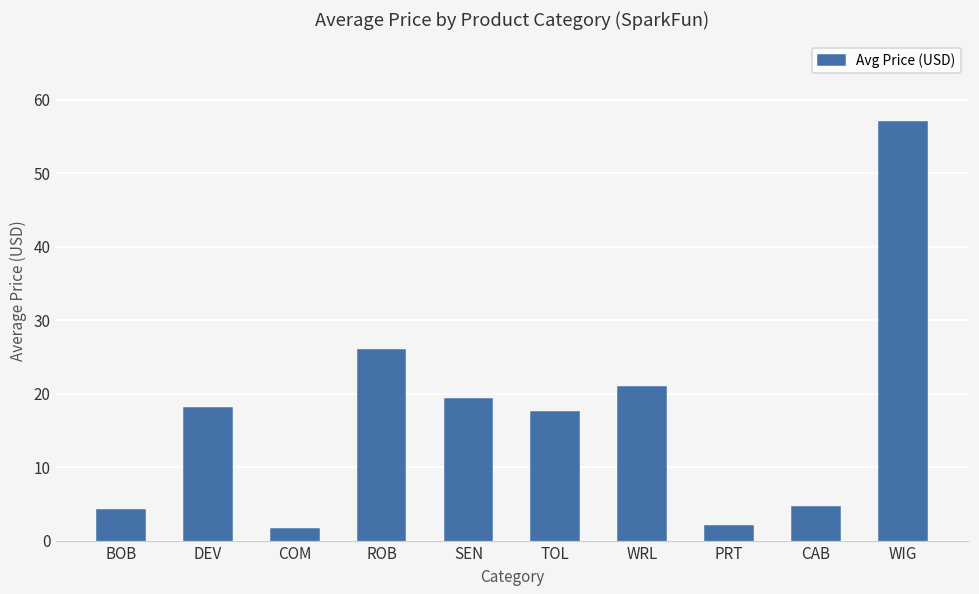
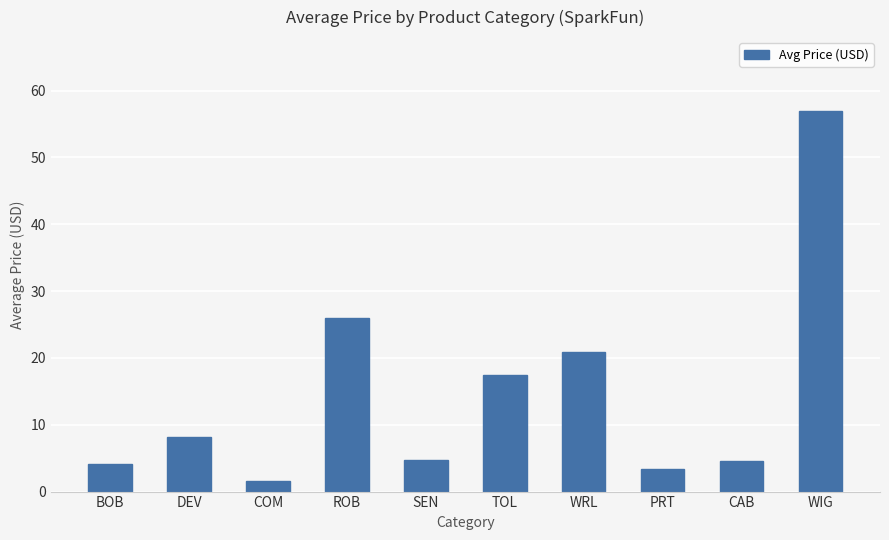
DEV: 18 -> 8
SEN: 19 -> 5
PRT: 2 -> 3
